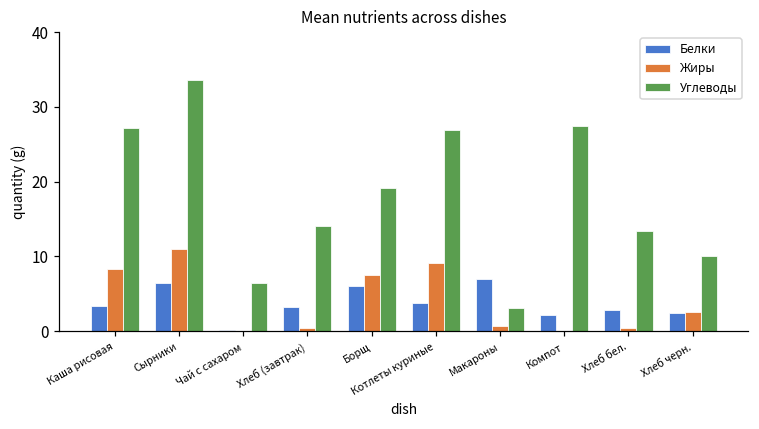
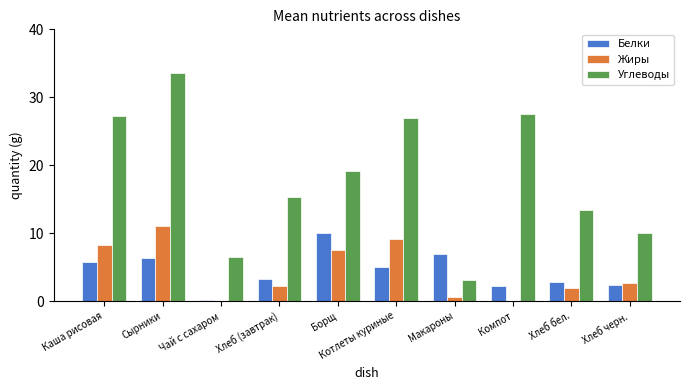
Белки, Каша рисовая: 3 -> 6
Жиры, Хлеб (завтрак): 0 -> 2
Углеводы, Хлеб (завтрак): 14 -> 15
Белки, Борщ: 6 -> 10
Белки, Котлеты куриные: 4 -> 5
Жиры, Хлеб бел.: 0 -> 2
